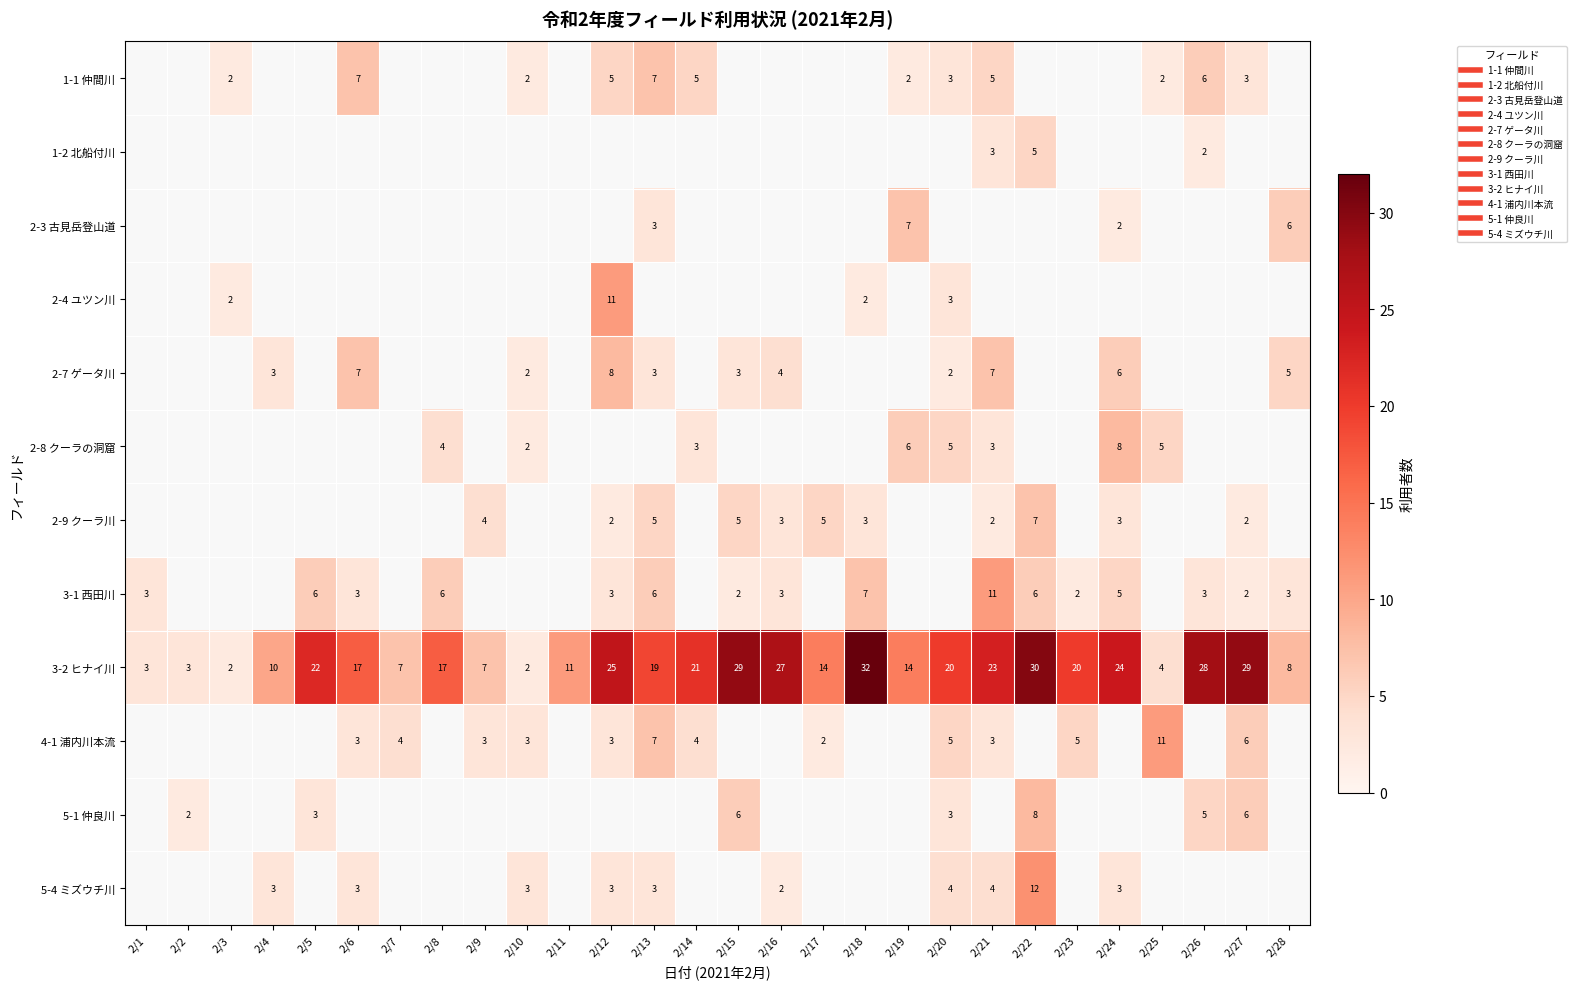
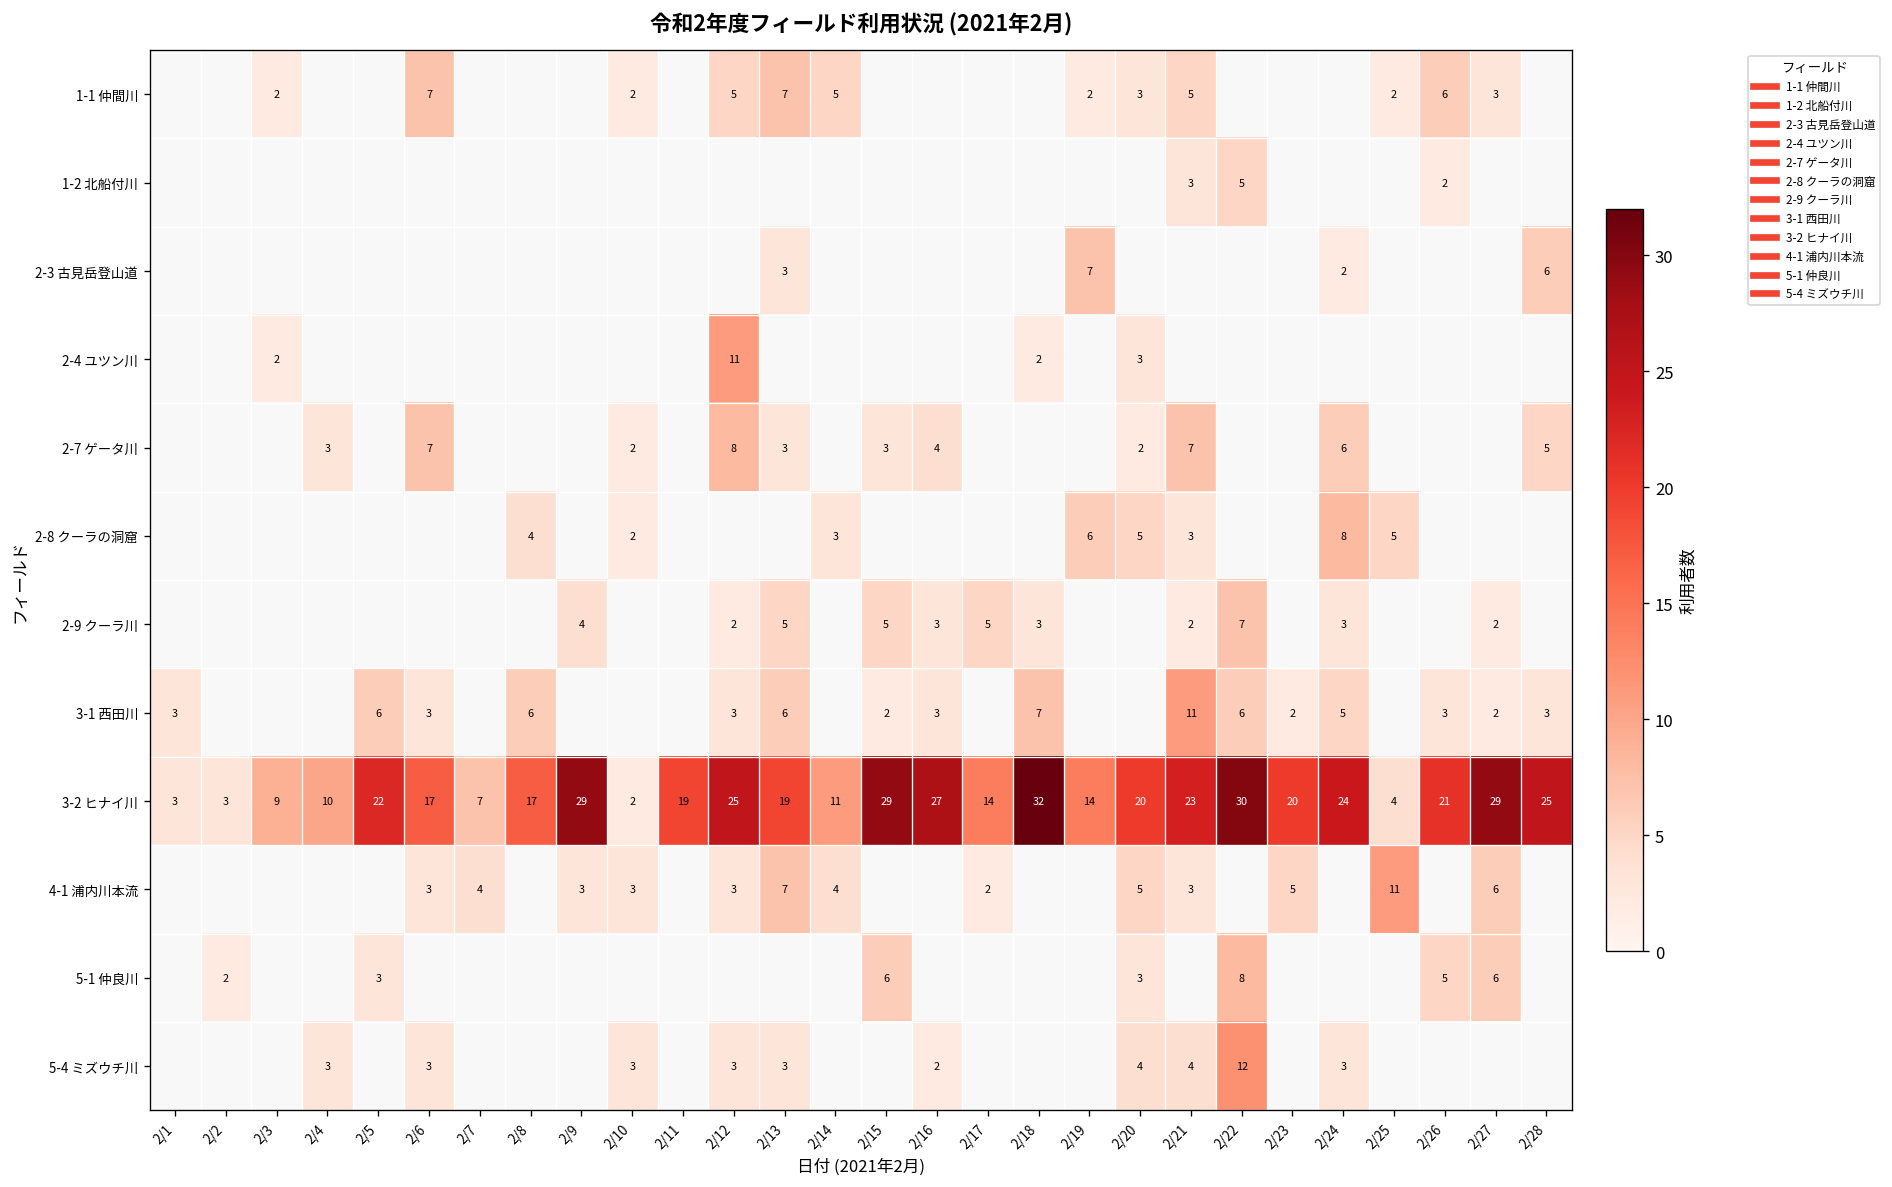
3-2 ヒナイ川, 2/3: 2 -> 9
3-2 ヒナイ川, 2/9: 7 -> 29
3-2 ヒナイ川, 2/11: 11 -> 19
3-2 ヒナイ川, 2/14: 21 -> 11
3-2 ヒナイ川, 2/26: 28 -> 21
3-2 ヒナイ川, 2/28: 8 -> 25
